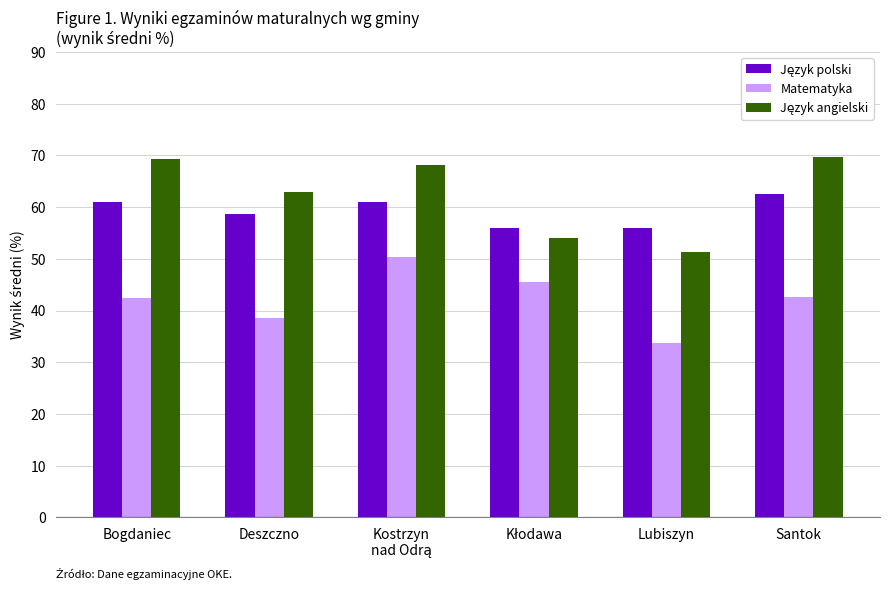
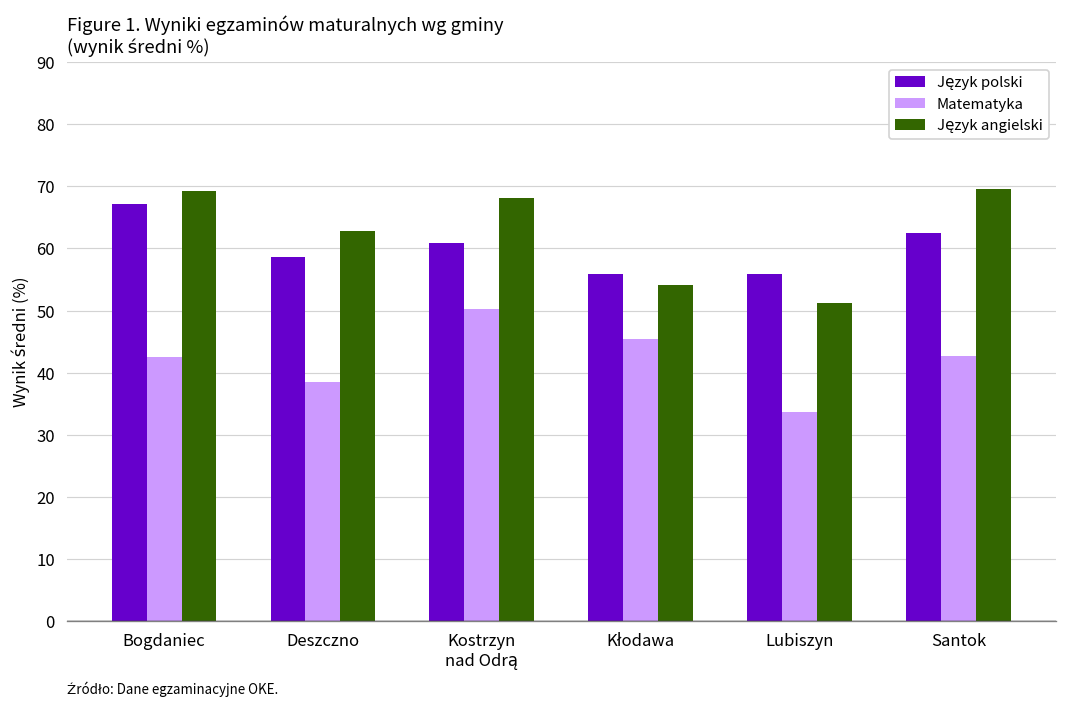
Język polski, Bogdaniec: 61 -> 67
